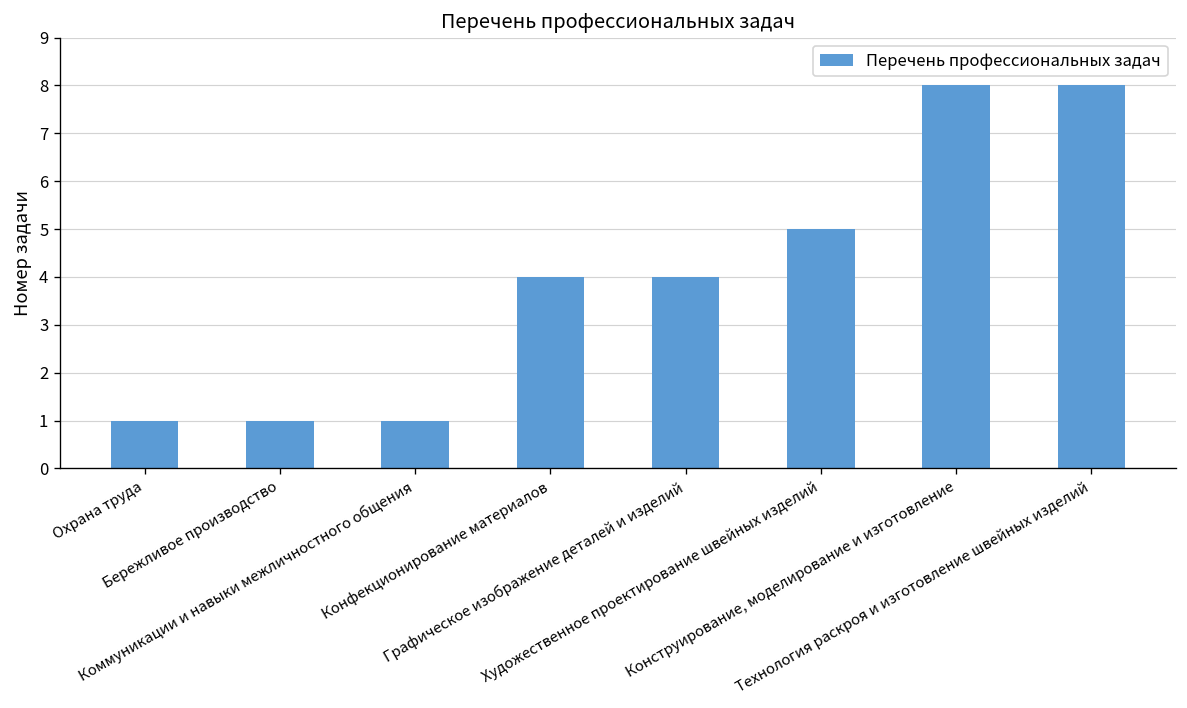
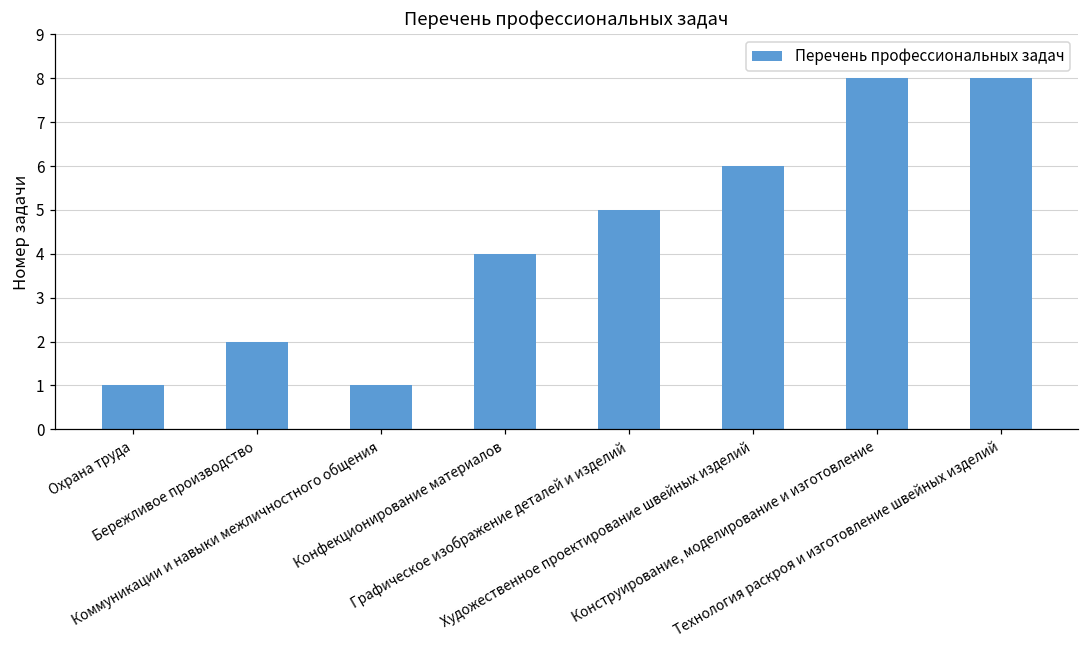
Бережливое производство: 1 -> 2
Графическое изображение деталей и изделий: 4 -> 5
Художественное проектирование швейных изделий: 5 -> 6
